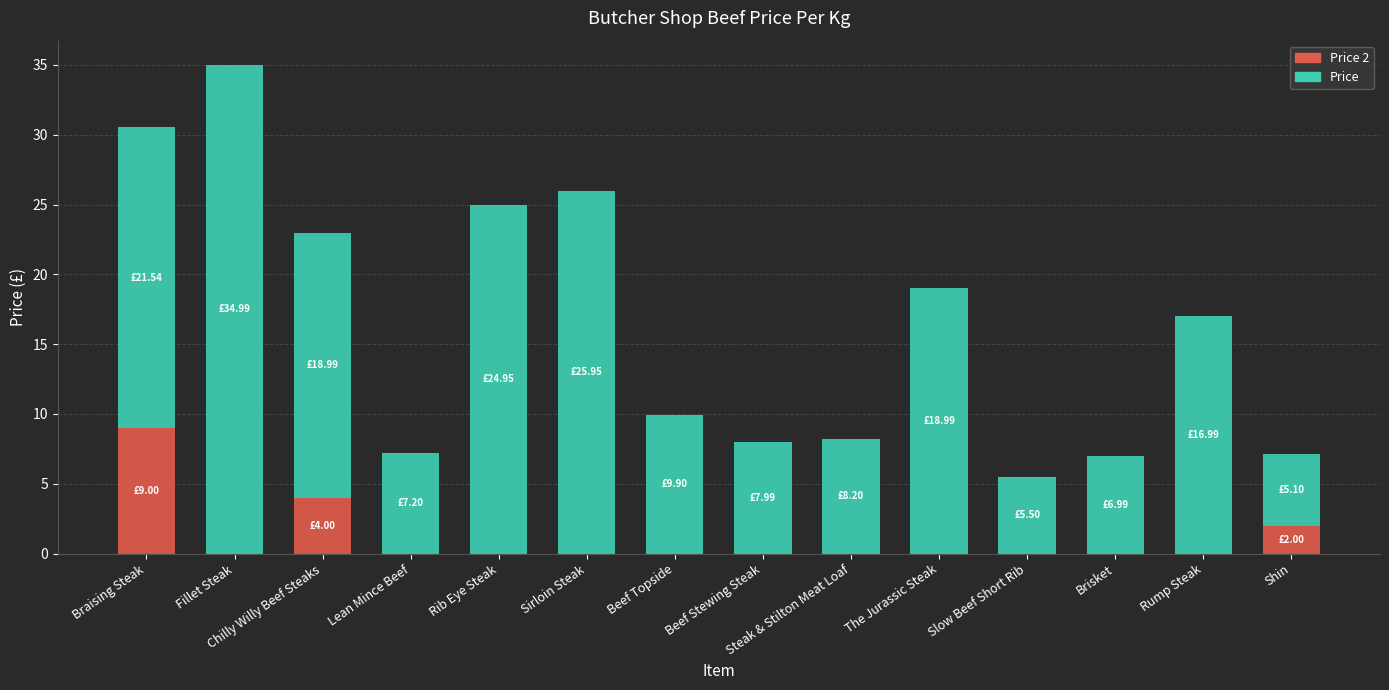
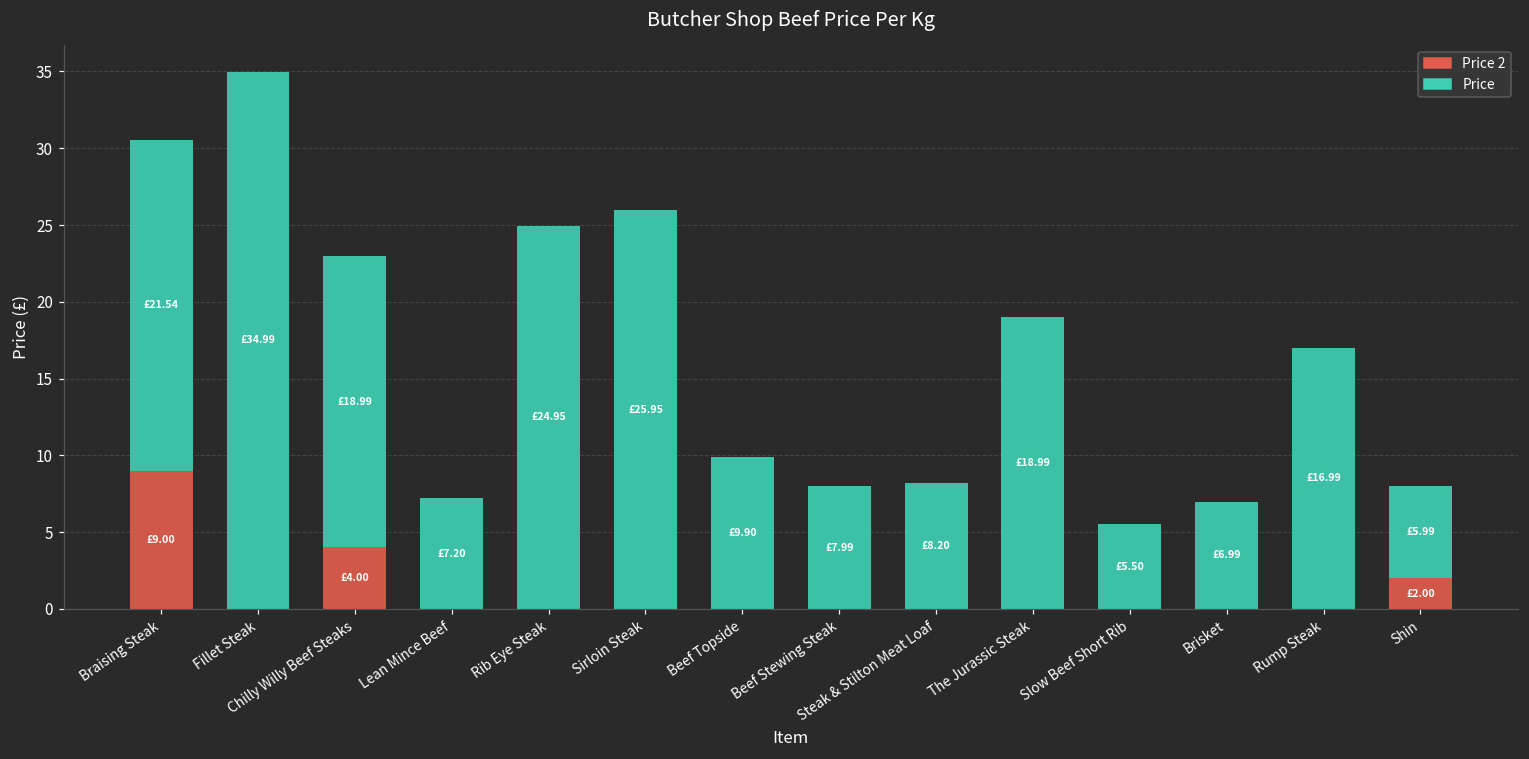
Price, Shin: £5.10 -> £5.99
